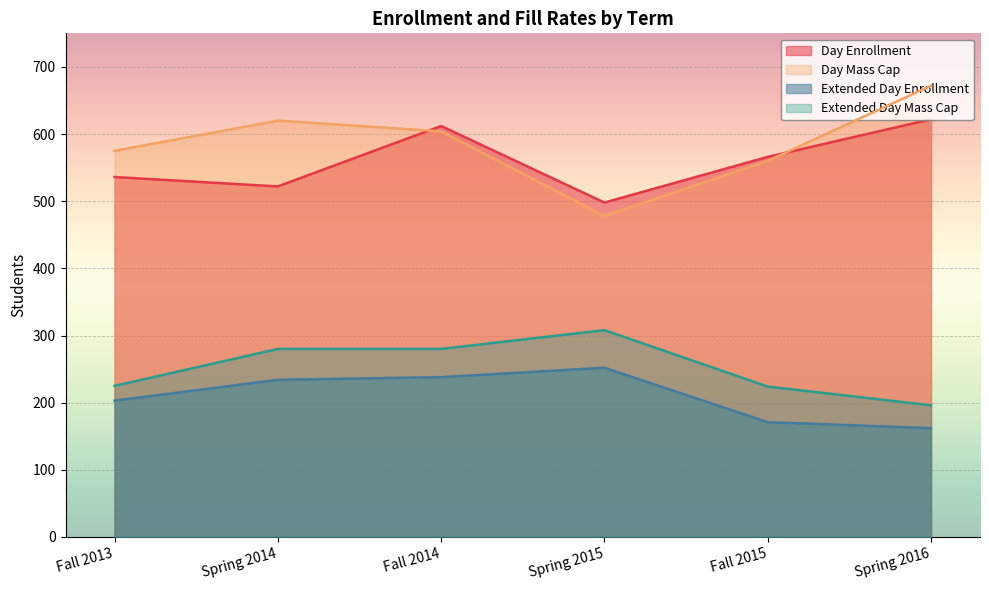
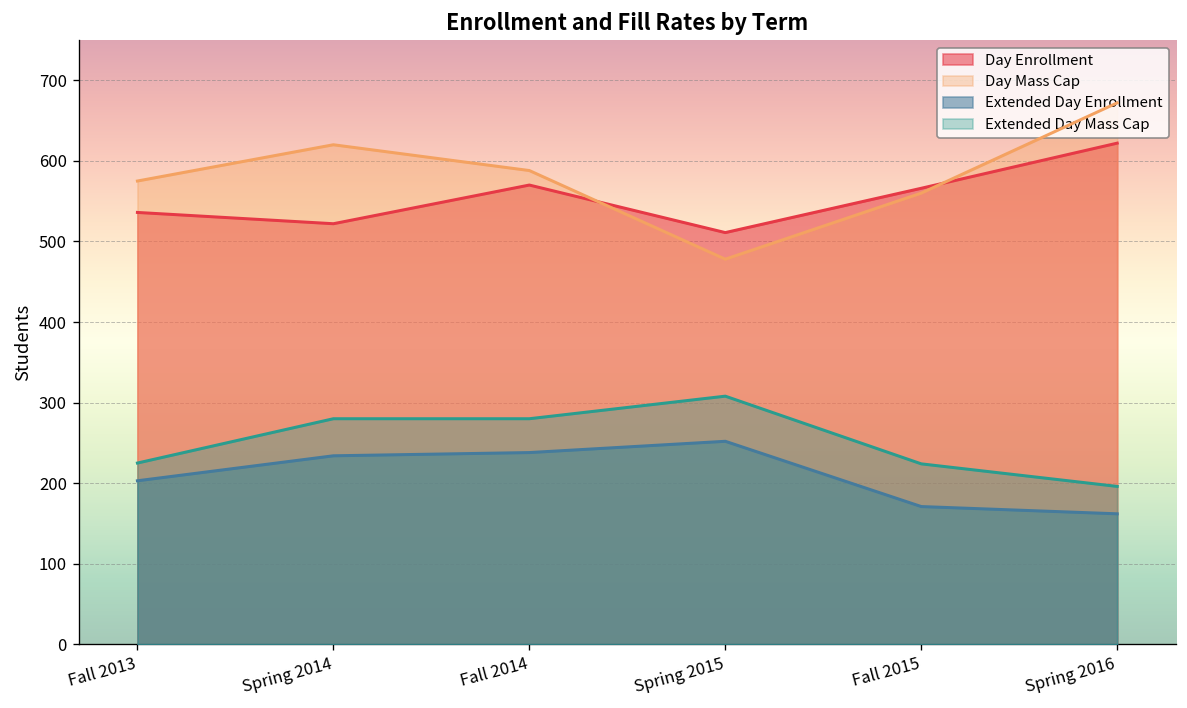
Day Enrollment, Fall 2014: 610 -> 570
Day Mass Cap, Fall 2014: 600 -> 590
Day Enrollment, Spring 2015: 500 -> 510
